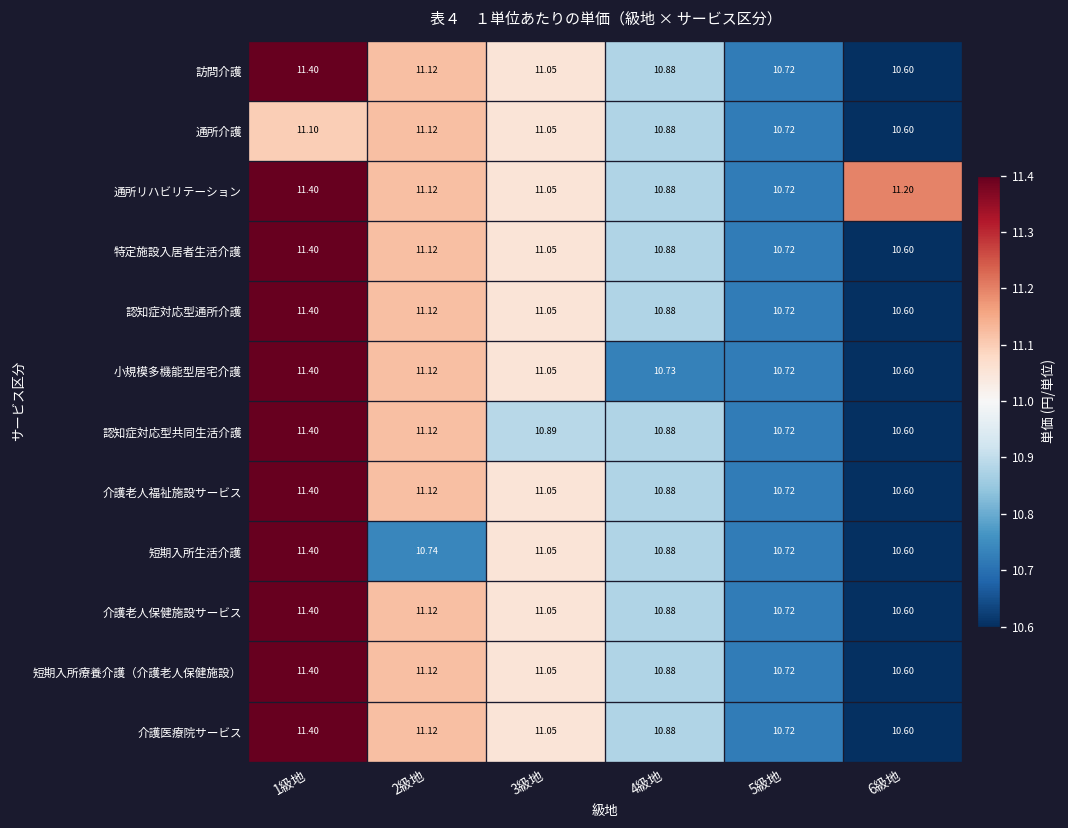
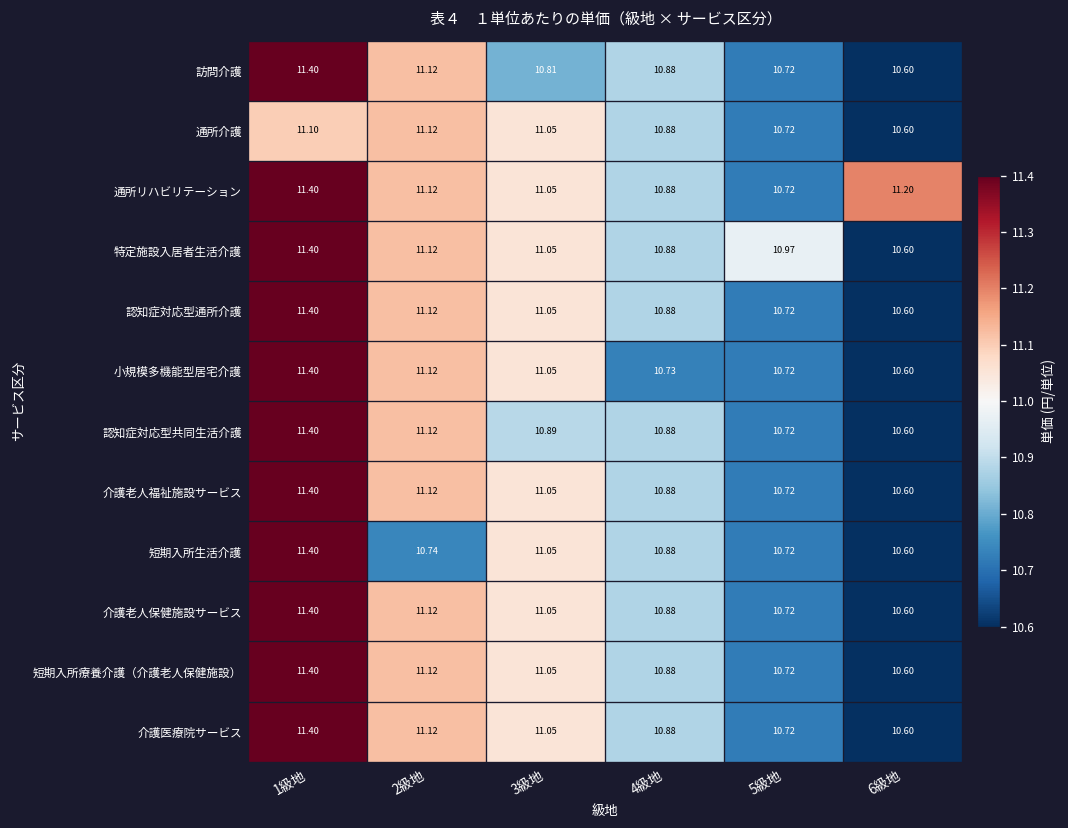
訪問介護, 3級地: 11.05 -> 10.81
特定施設入居者生活介護, 5級地: 10.72 -> 10.97
